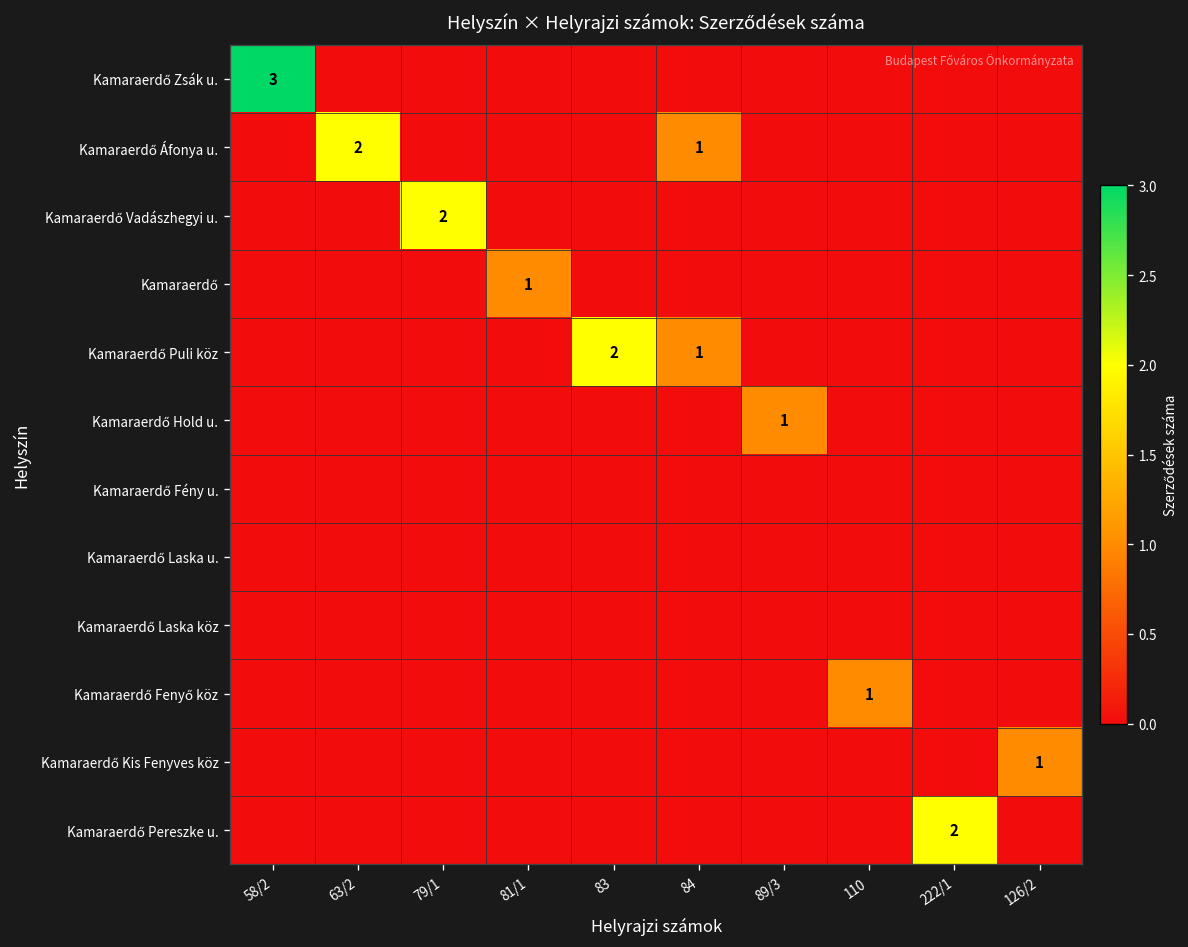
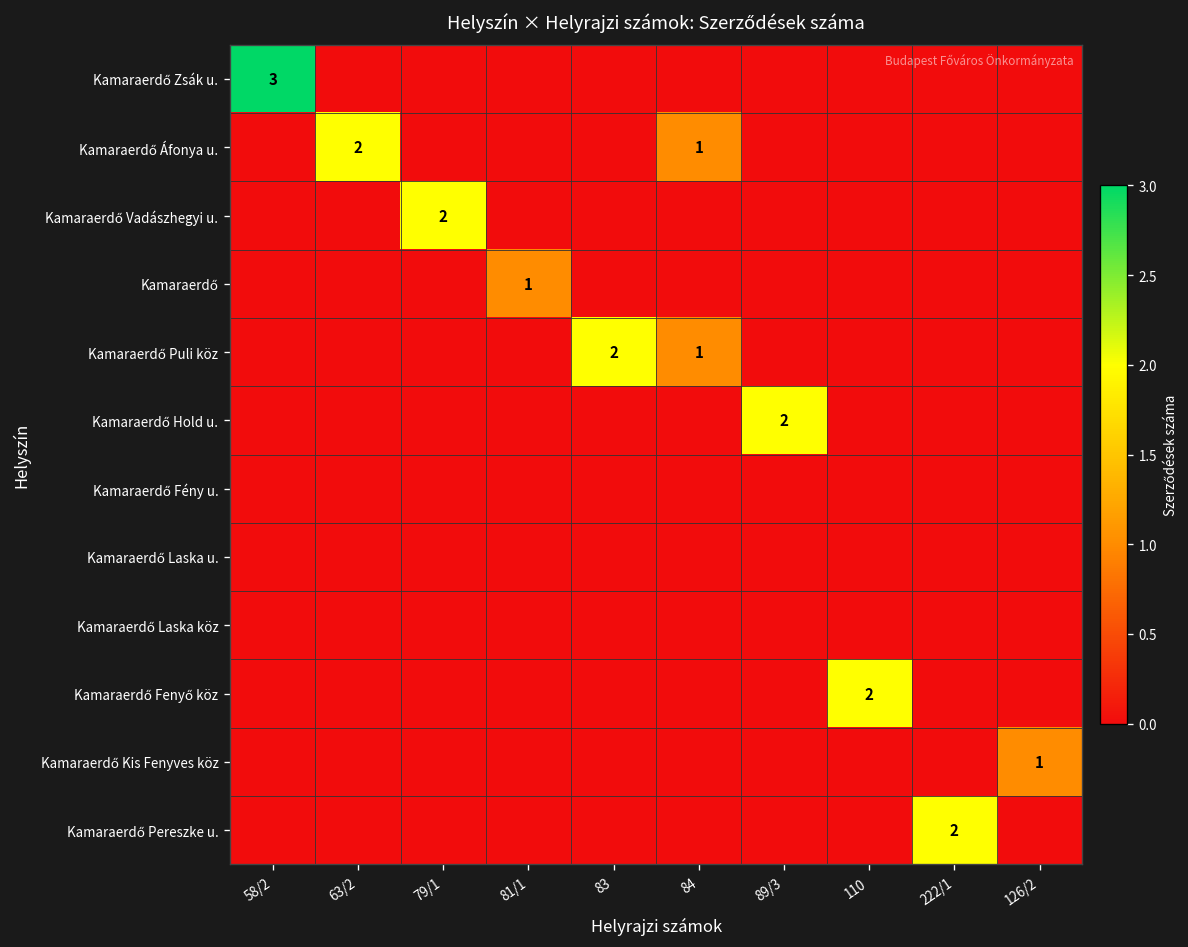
Kamaraerdő Hold u., 89/3: 1 -> 2
Kamaraerdő Fenyő köz, 110: 1 -> 2
